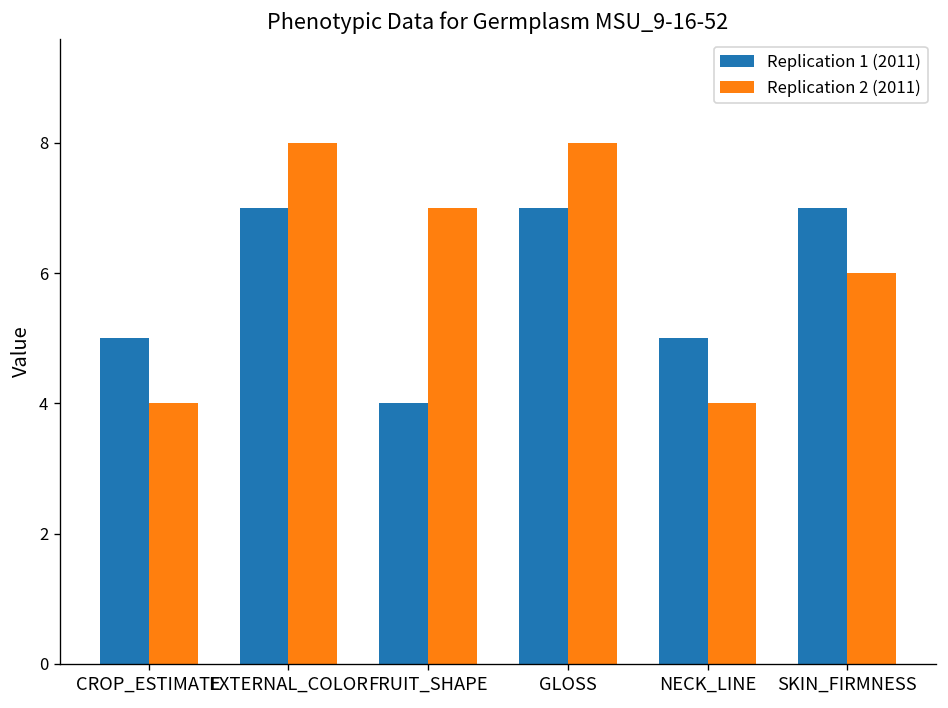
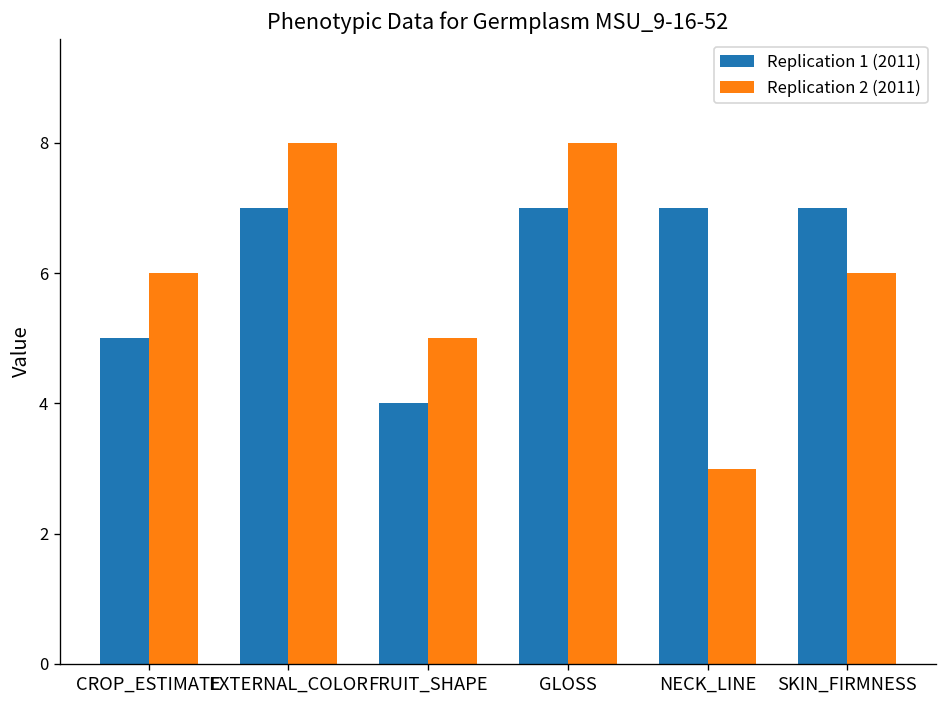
Replication 2 (2011), CROP_ESTIMATE: 4 -> 6
Replication 2 (2011), FRUIT_SHAPE: 7 -> 5
Replication 1 (2011), NECK_LINE: 5 -> 7
Replication 2 (2011), NECK_LINE: 4 -> 3
